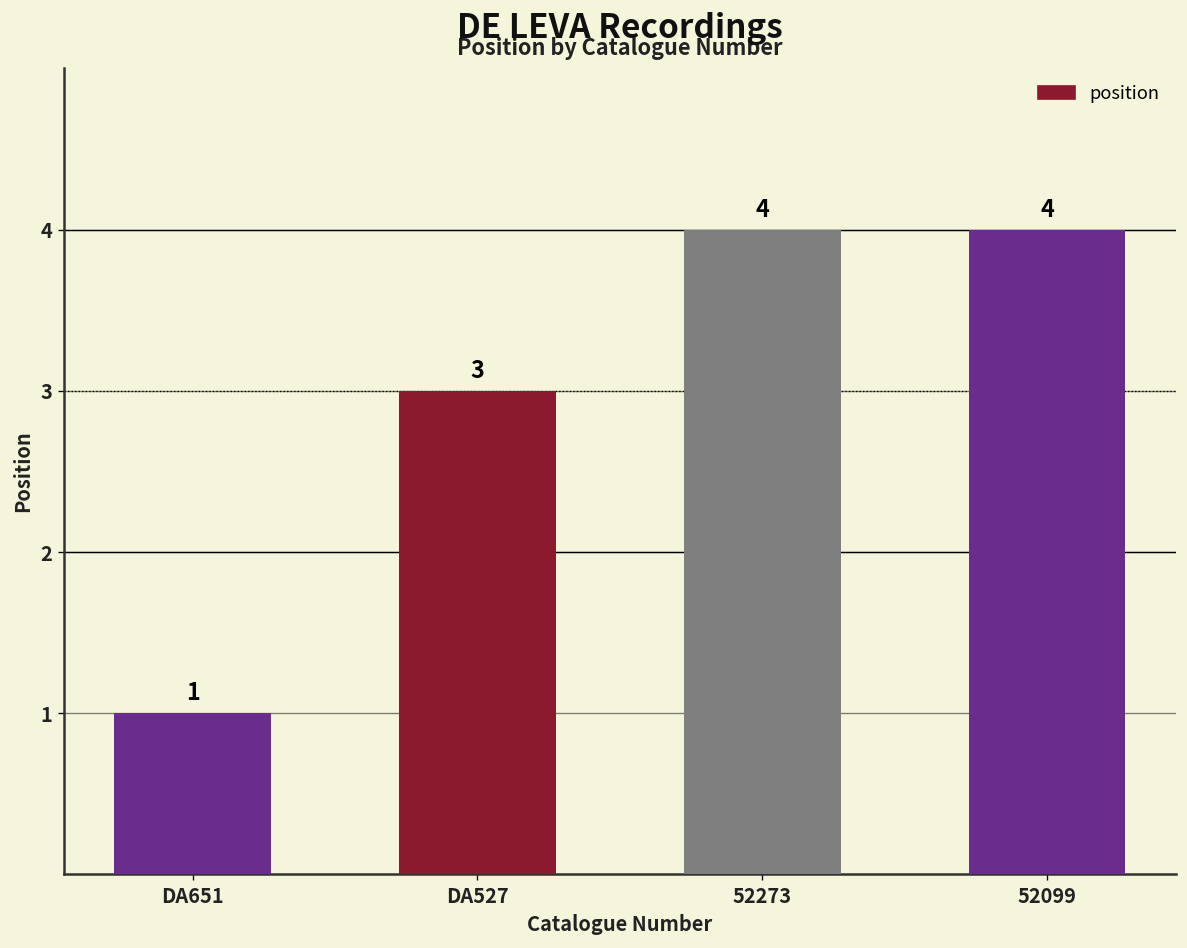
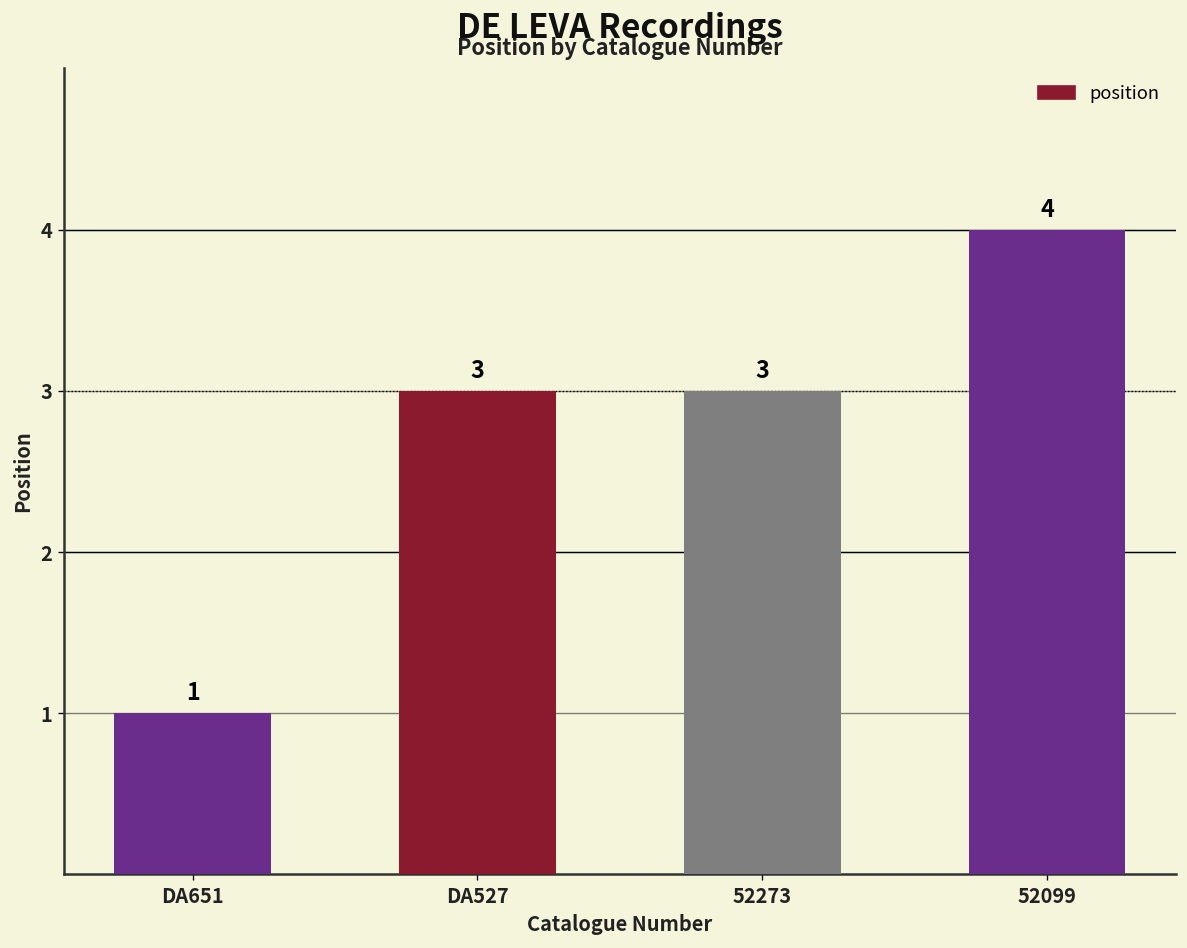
52273: 4 -> 3
